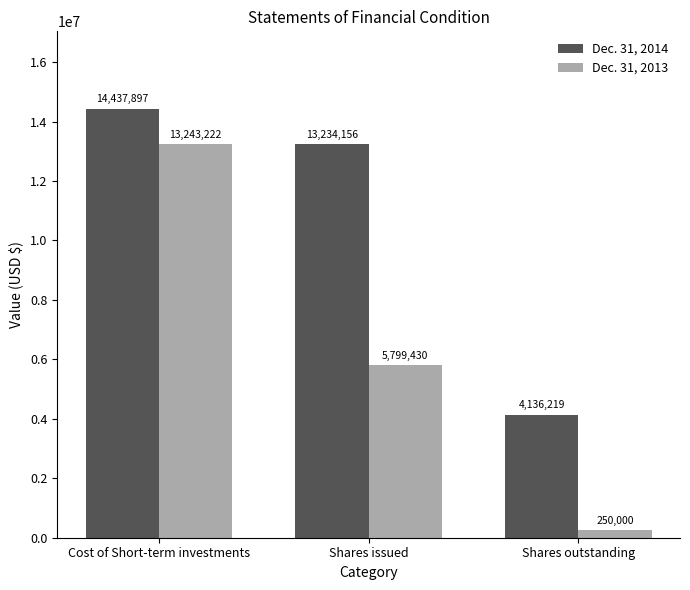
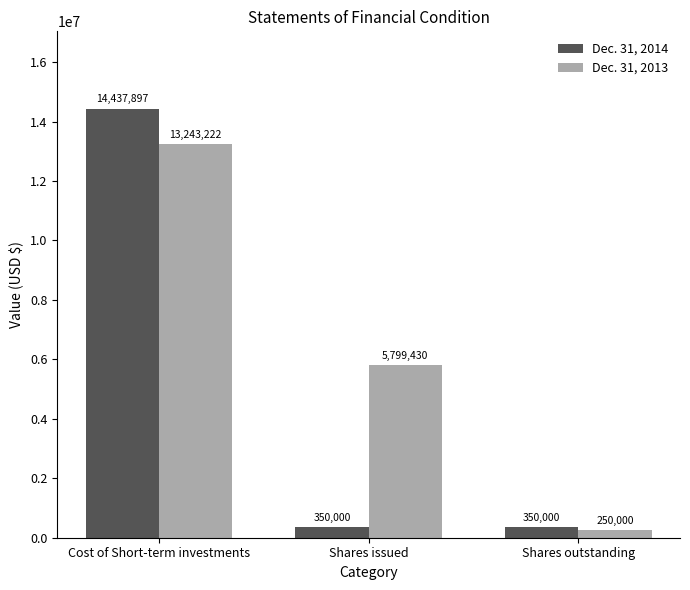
Dec. 31, 2014, Shares issued: 13,234,156 -> 350,000
Dec. 31, 2014, Shares outstanding: 4,136,219 -> 350,000
